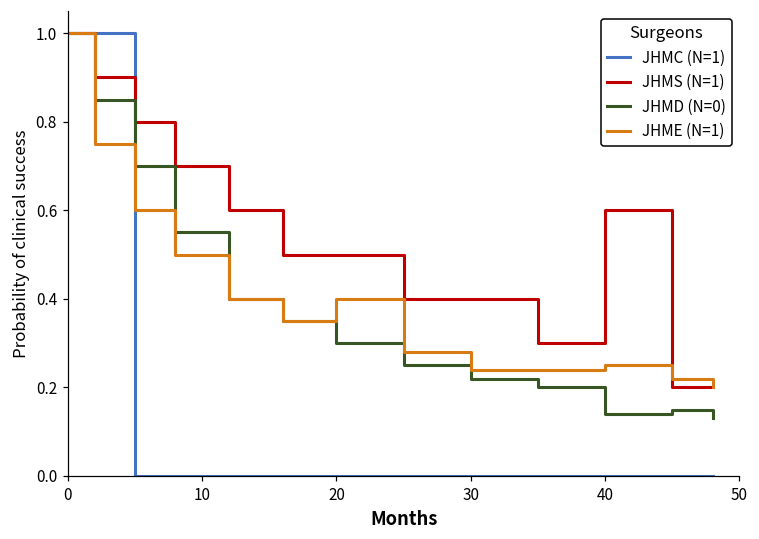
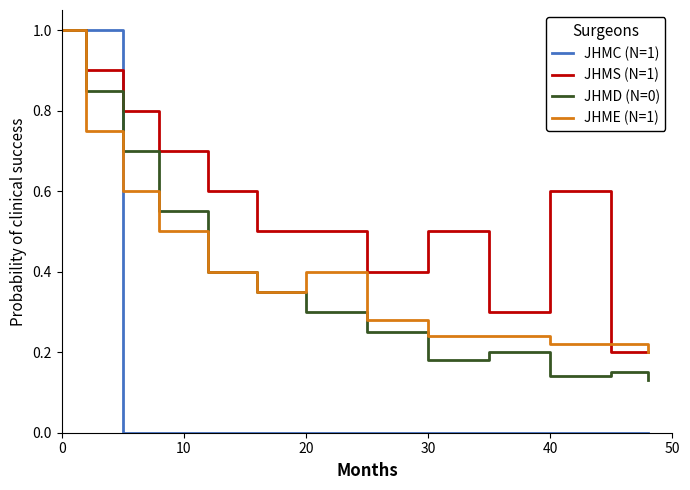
JHMS (N=1), 30: 0.4 -> 0.5
JHMD (N=0), 30: 0.22 -> 0.18
JHME (N=1), 40: 0.25 -> 0.22
